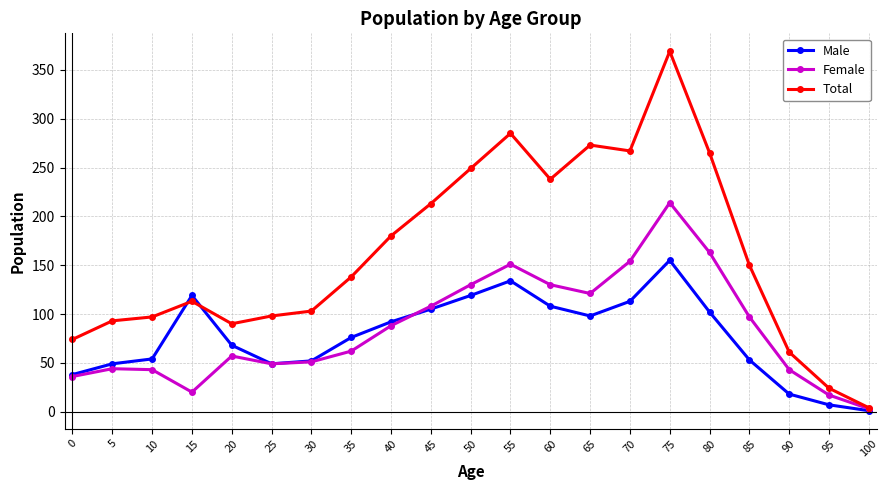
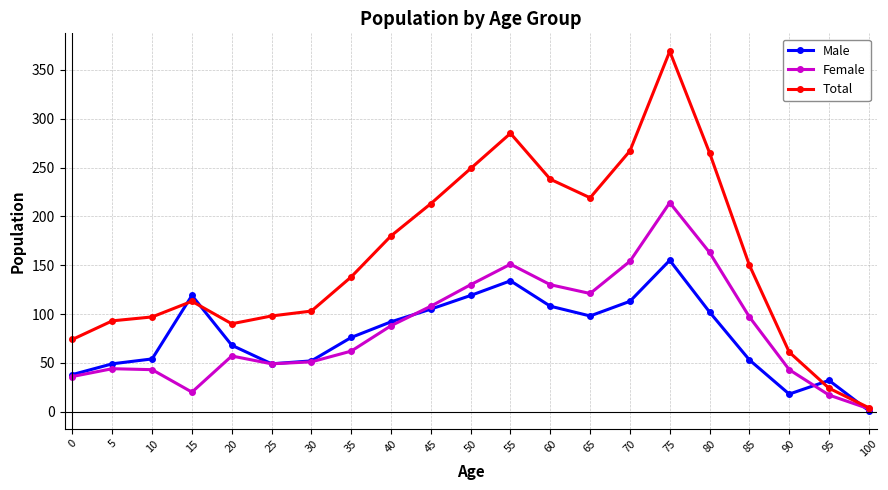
Total, 65: 270 -> 220
Male, 95: 10 -> 30
